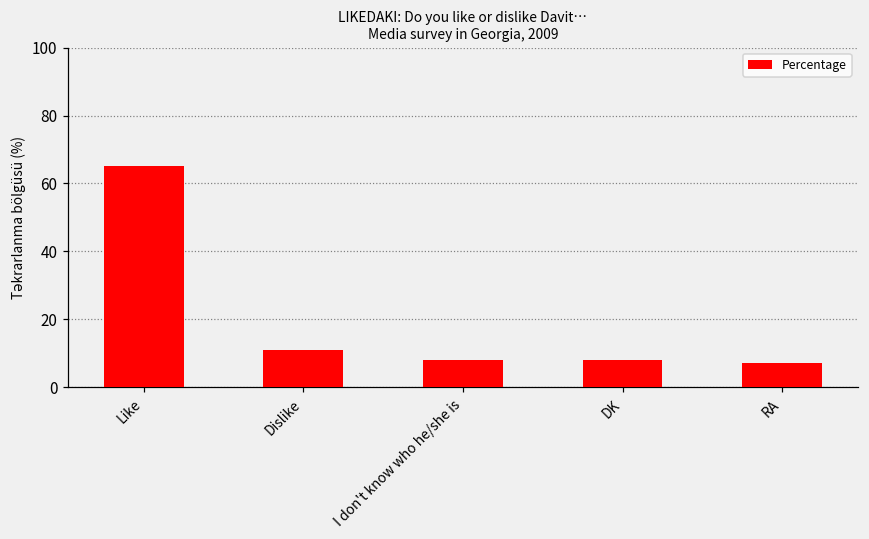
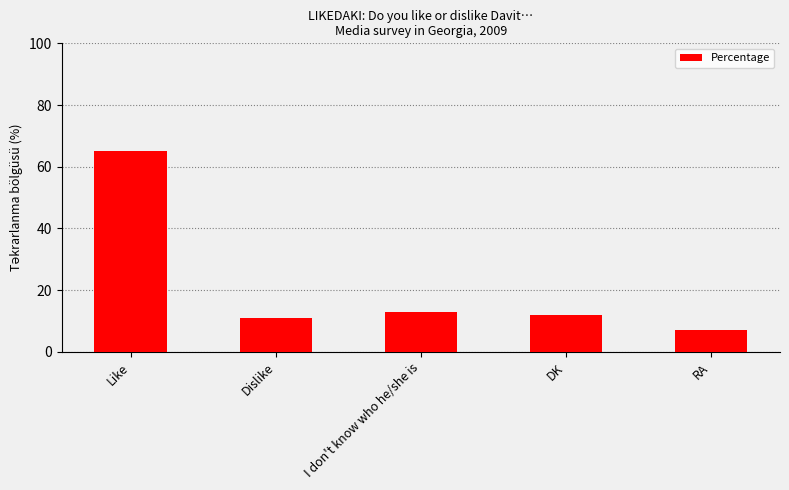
I don't know who he/she is: 8 -> 13
DK: 8 -> 12
